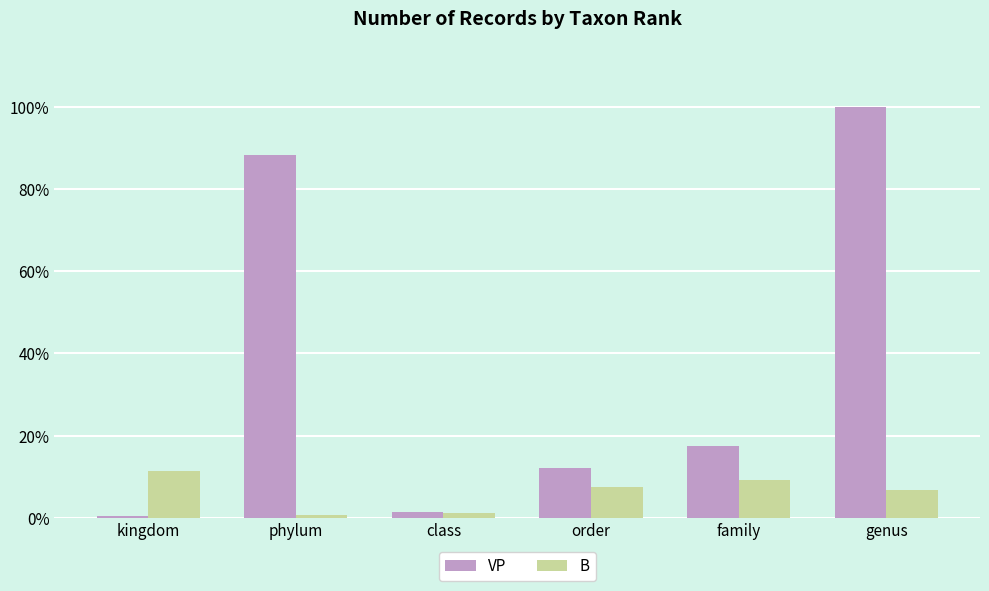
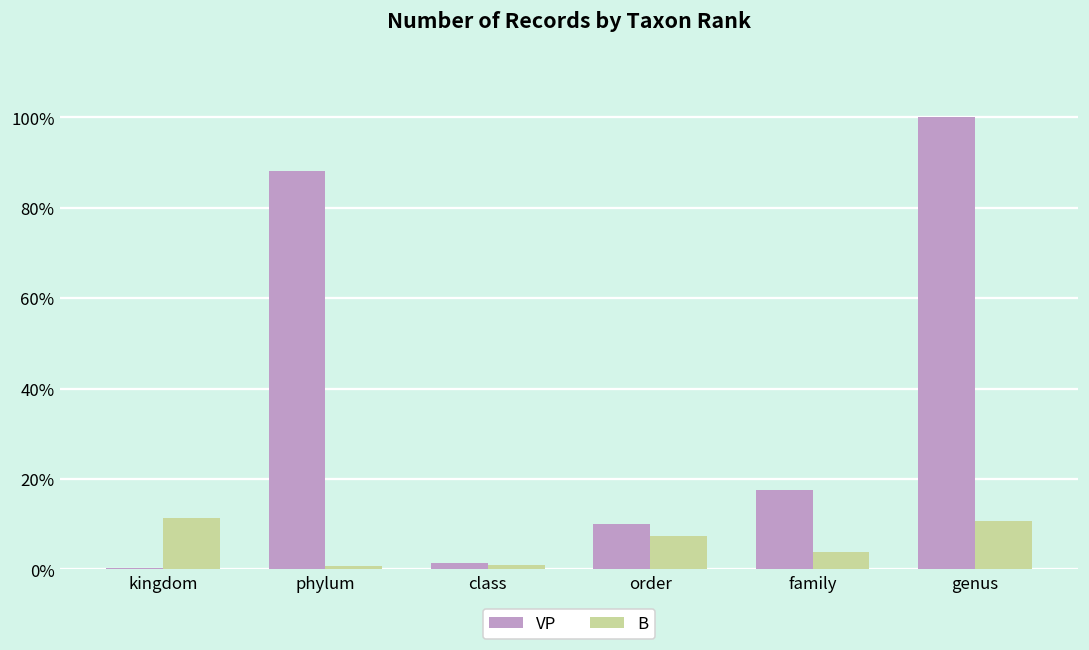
VP, order: 12% -> 10%
B, family: 9% -> 4%
B, genus: 7% -> 11%
